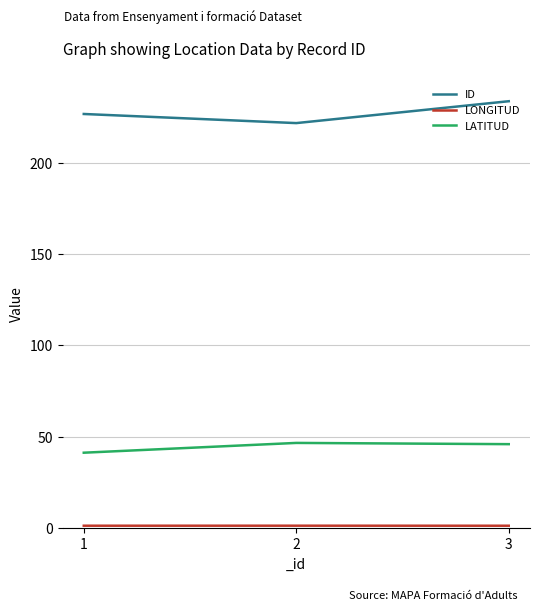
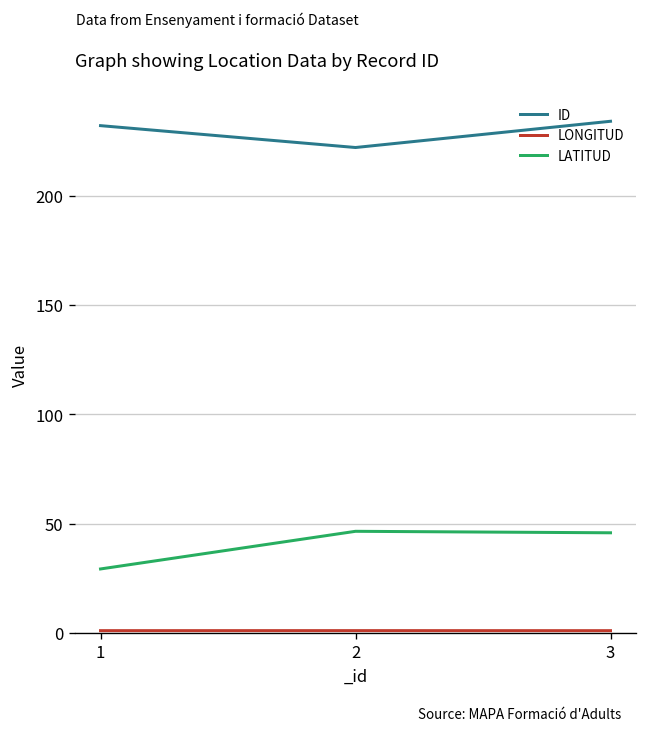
ID, 1: 227 -> 232
LATITUD, 1: 41 -> 29
